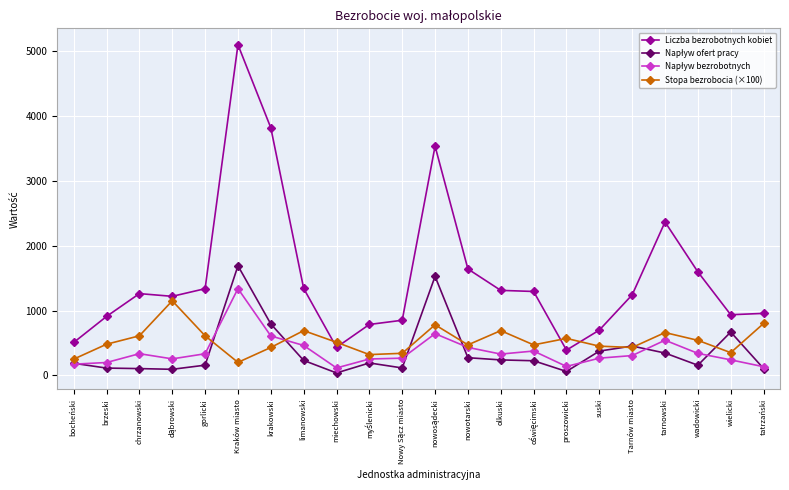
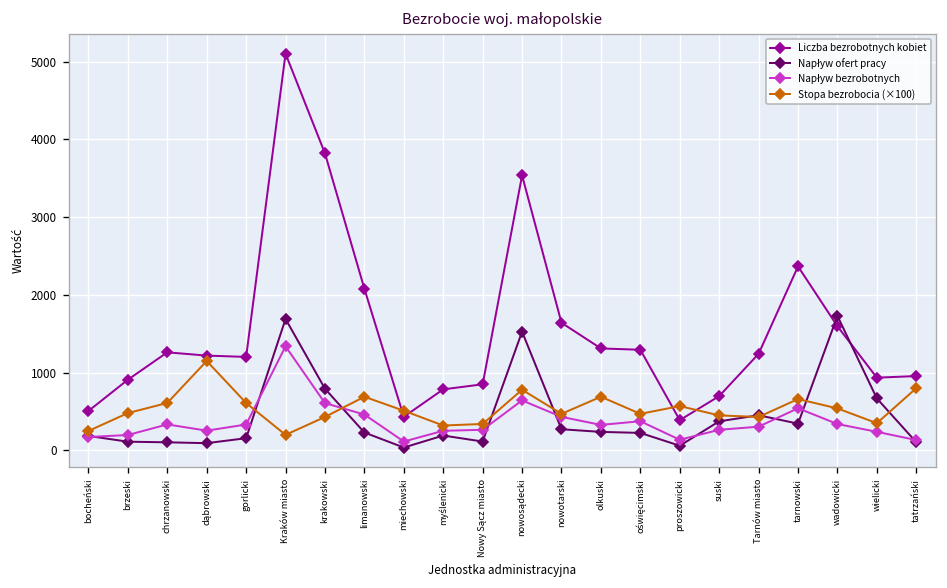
Liczba bezrobotnych kobiet, gorlicki: 1300 -> 1200
Liczba bezrobotnych kobiet, limanowski: 1300 -> 2100
Napływ ofert pracy, wadowicki: 200 -> 1700
